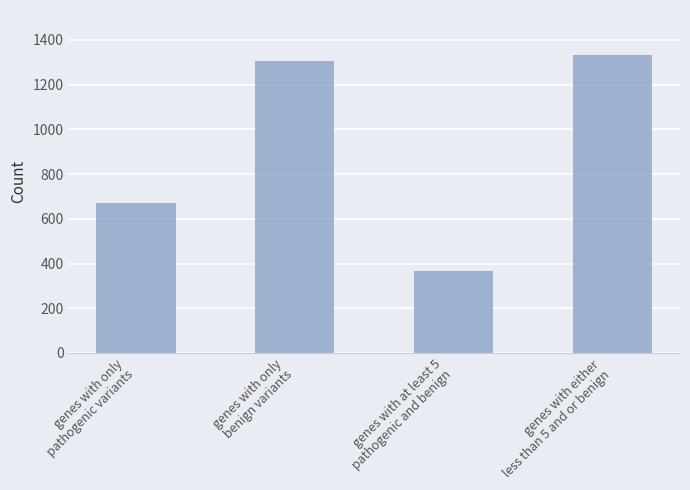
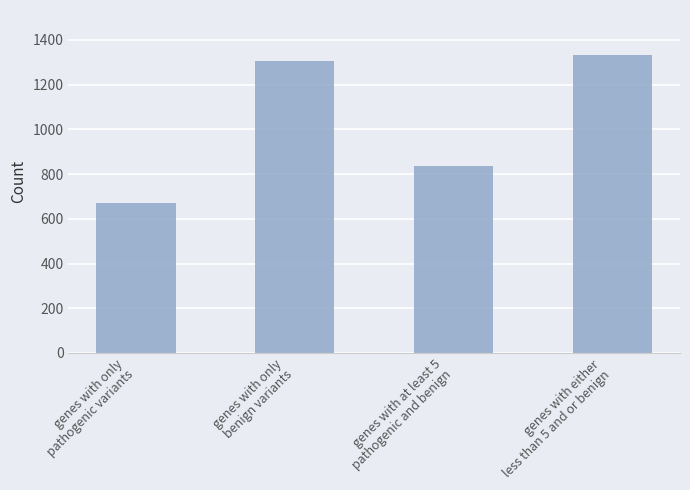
genes with at least 5 pathogenic and benign: 370 -> 840
